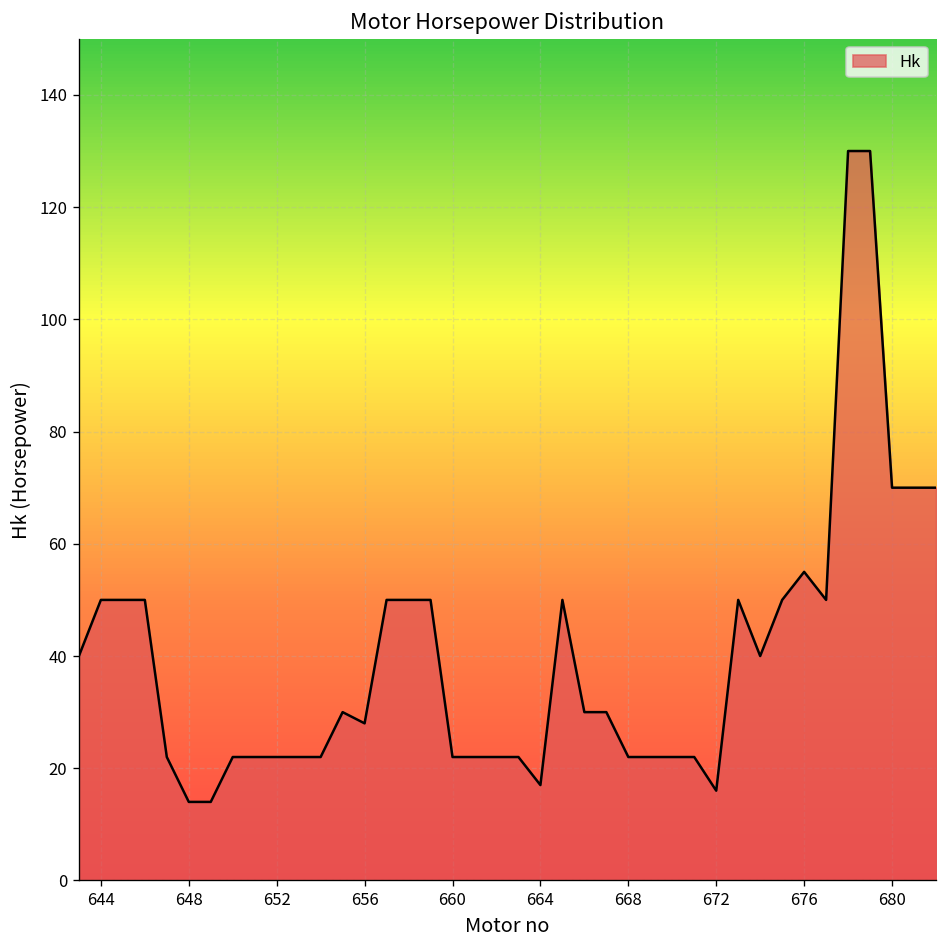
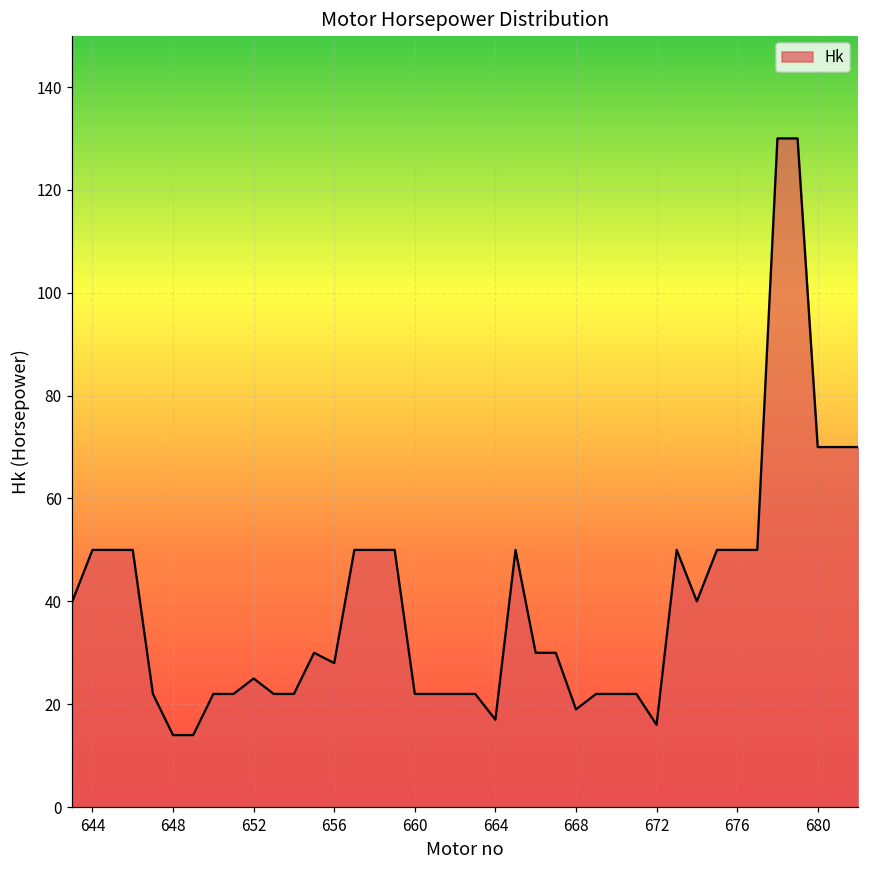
652: 22 -> 25
668: 22 -> 19
676: 55 -> 50
